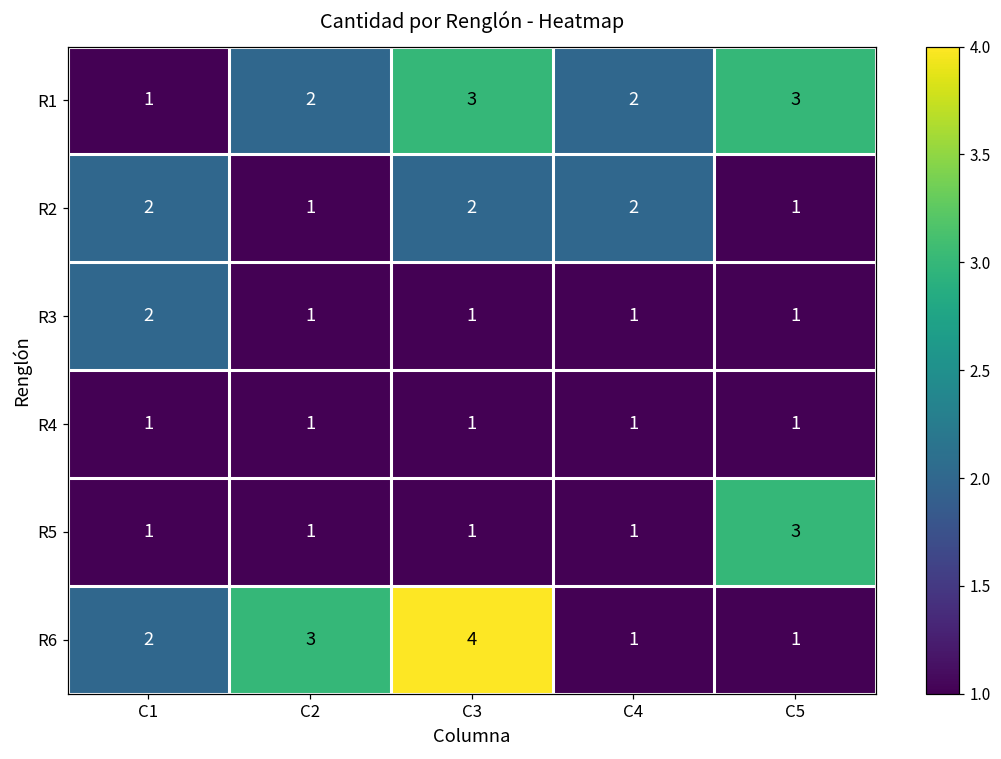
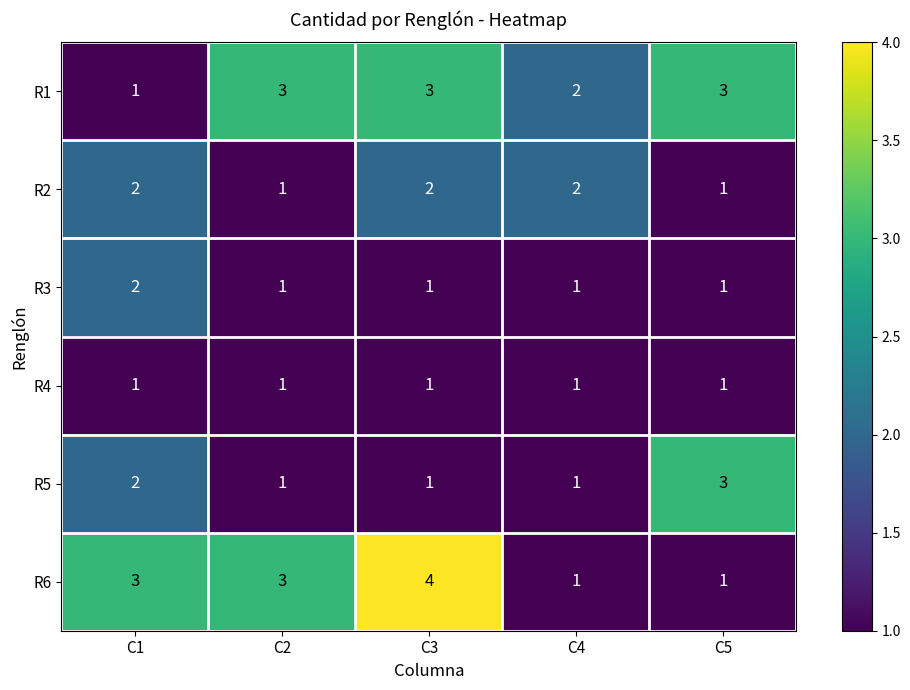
R1, C2: 2 -> 3
R5, C1: 1 -> 2
R6, C1: 2 -> 3
